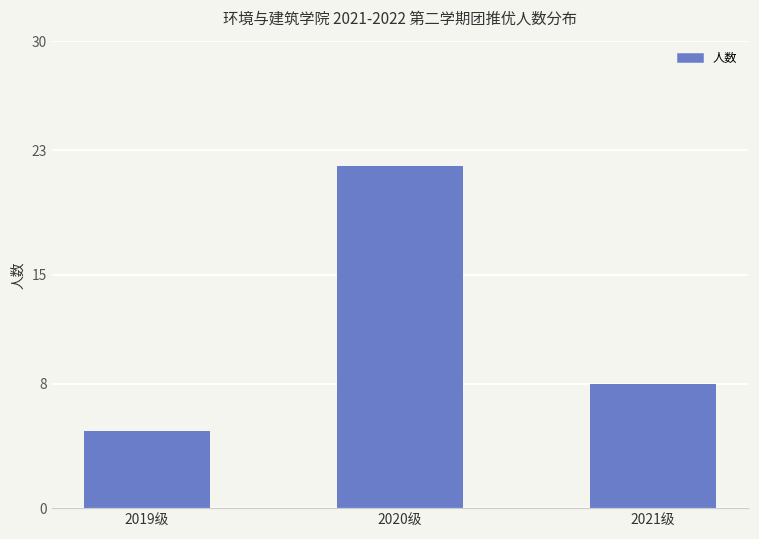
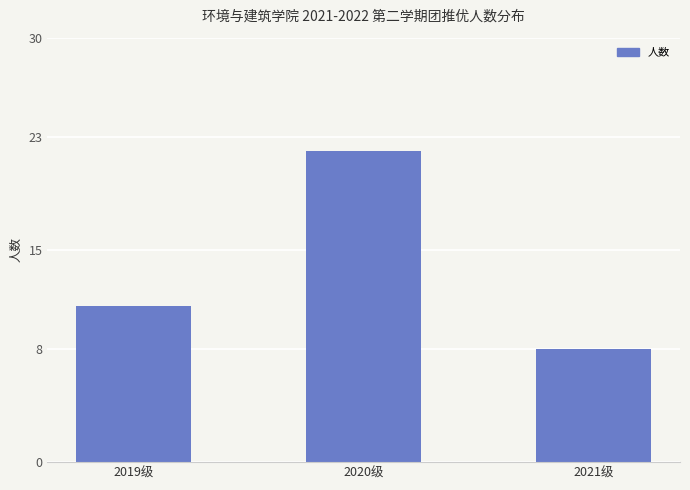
2019级: 5 -> 11
